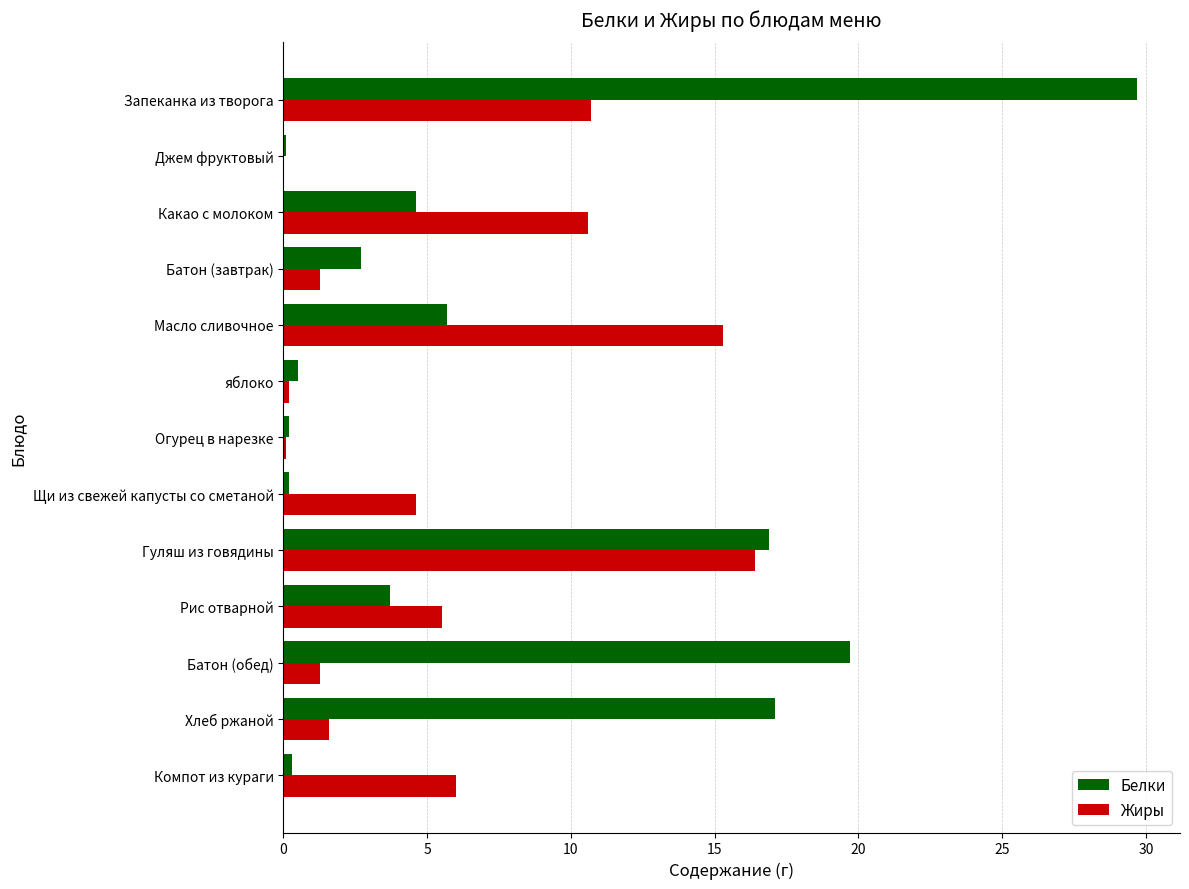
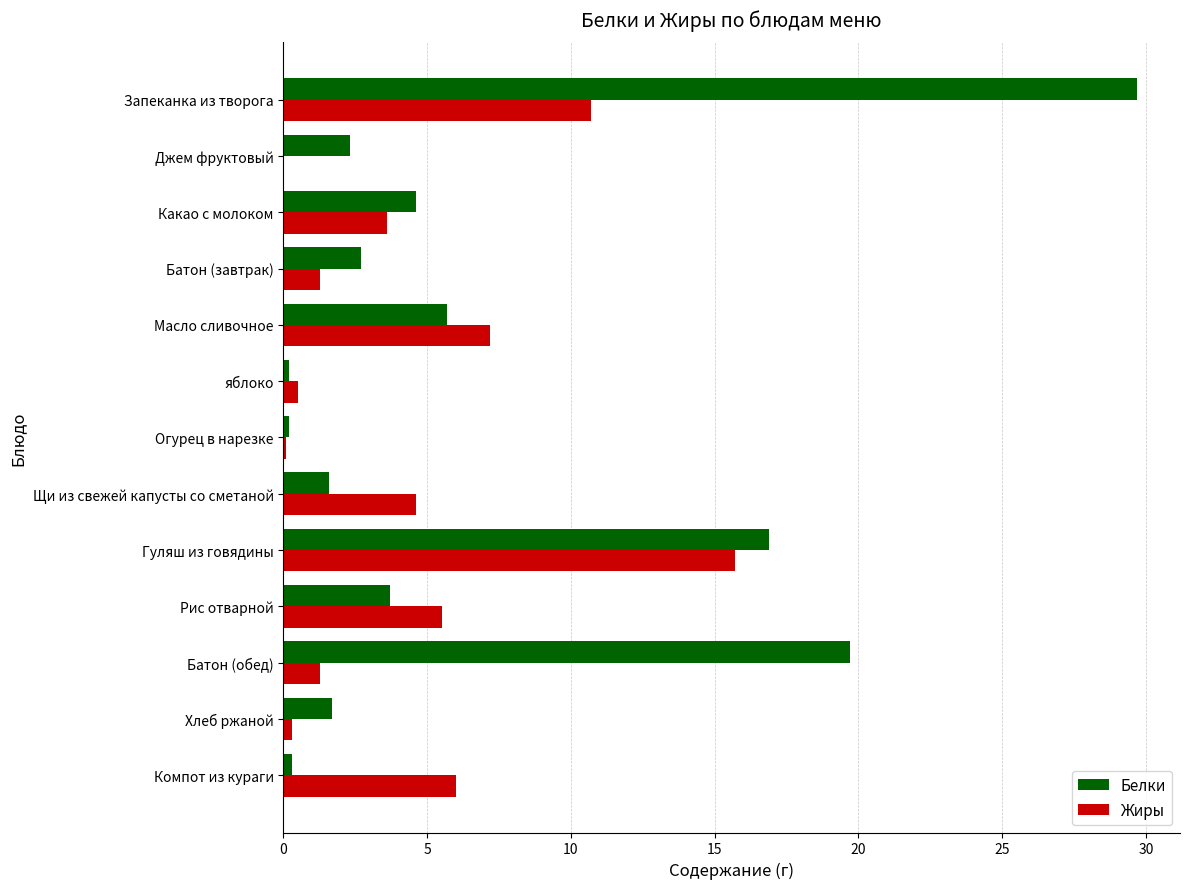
Белки, Джем фруктовый: 0.1 -> 2.3
Жиры, Какао с молоком: 10.6 -> 3.6
Жиры, Масло сливочное: 15.3 -> 7.2
Белки, яблоко: 0.5 -> 0.2
Жиры, яблоко: 0.2 -> 0.5
Белки, Щи из свежей капусты со сметаной: 0.2 -> 1.6
Жиры, Гуляш из говядины: 16.4 -> 15.7
Белки, Хлеб ржаной: 17.1 -> 1.7
Жиры, Хлеб ржаной: 1.6 -> 0.3
